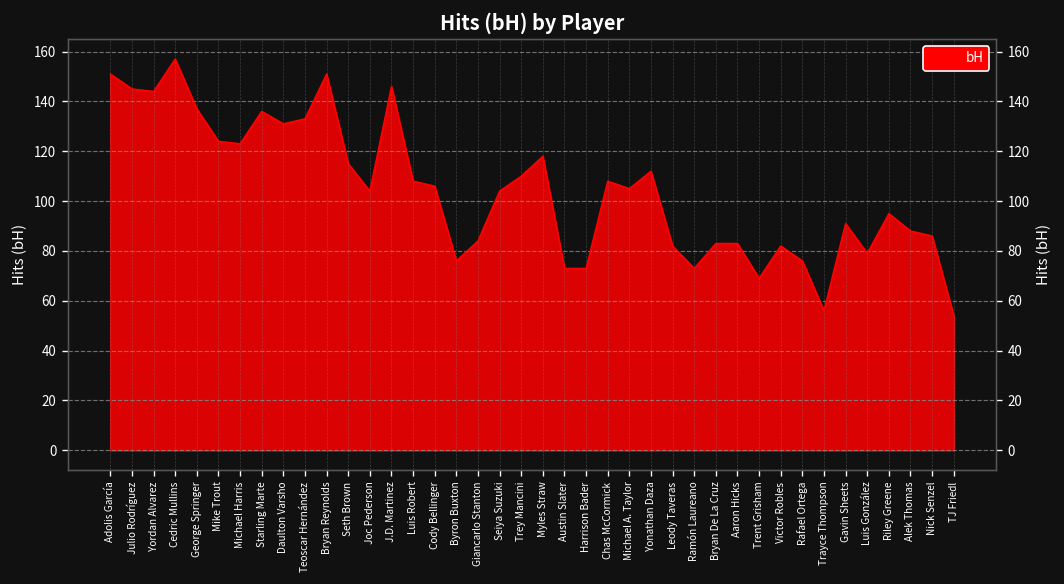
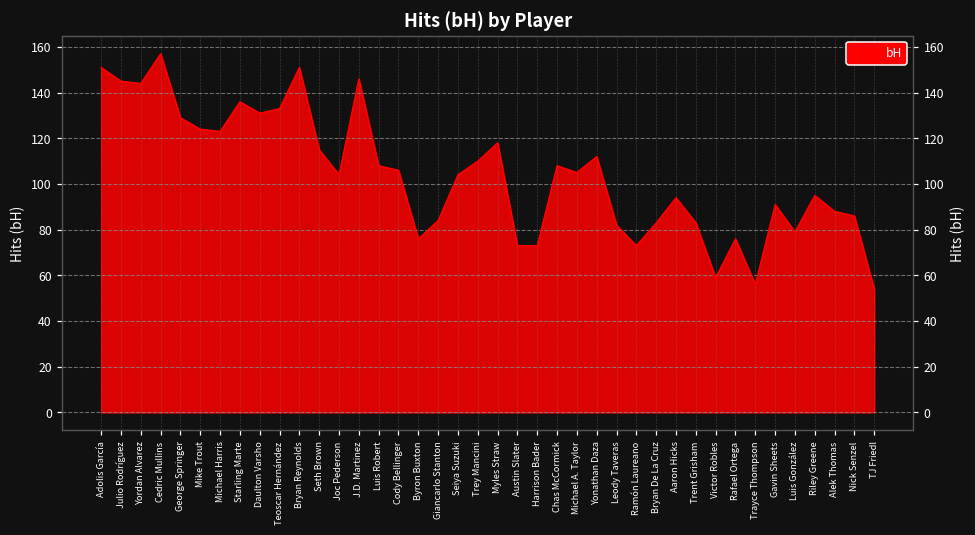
George Springer: 137 -> 129
Aaron Hicks: 83 -> 94
Trent Grisham: 69 -> 83
Victor Robles: 82 -> 59
